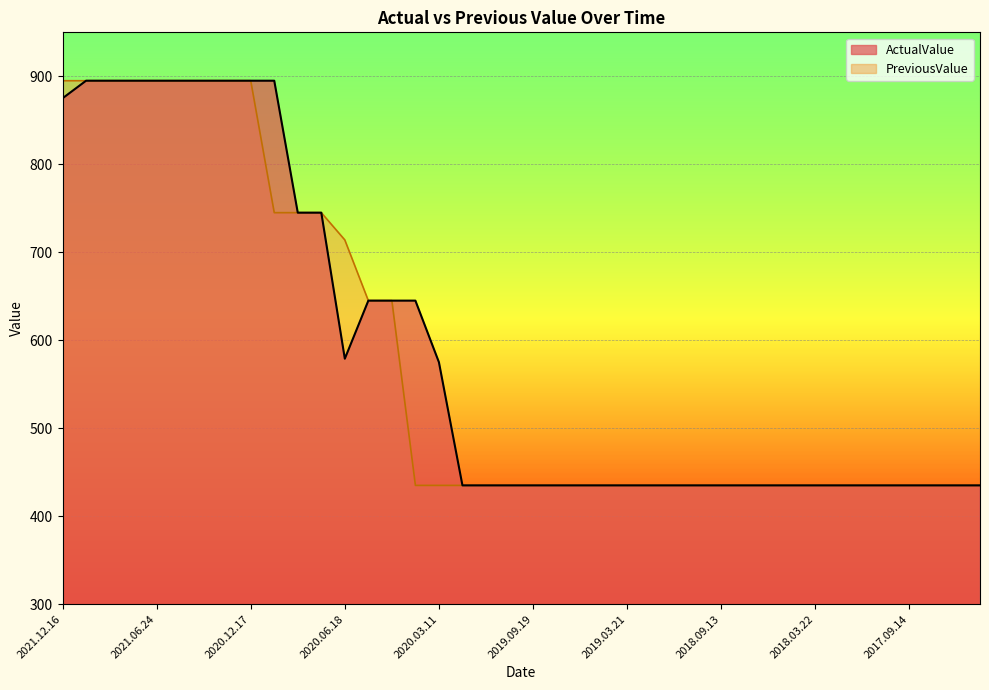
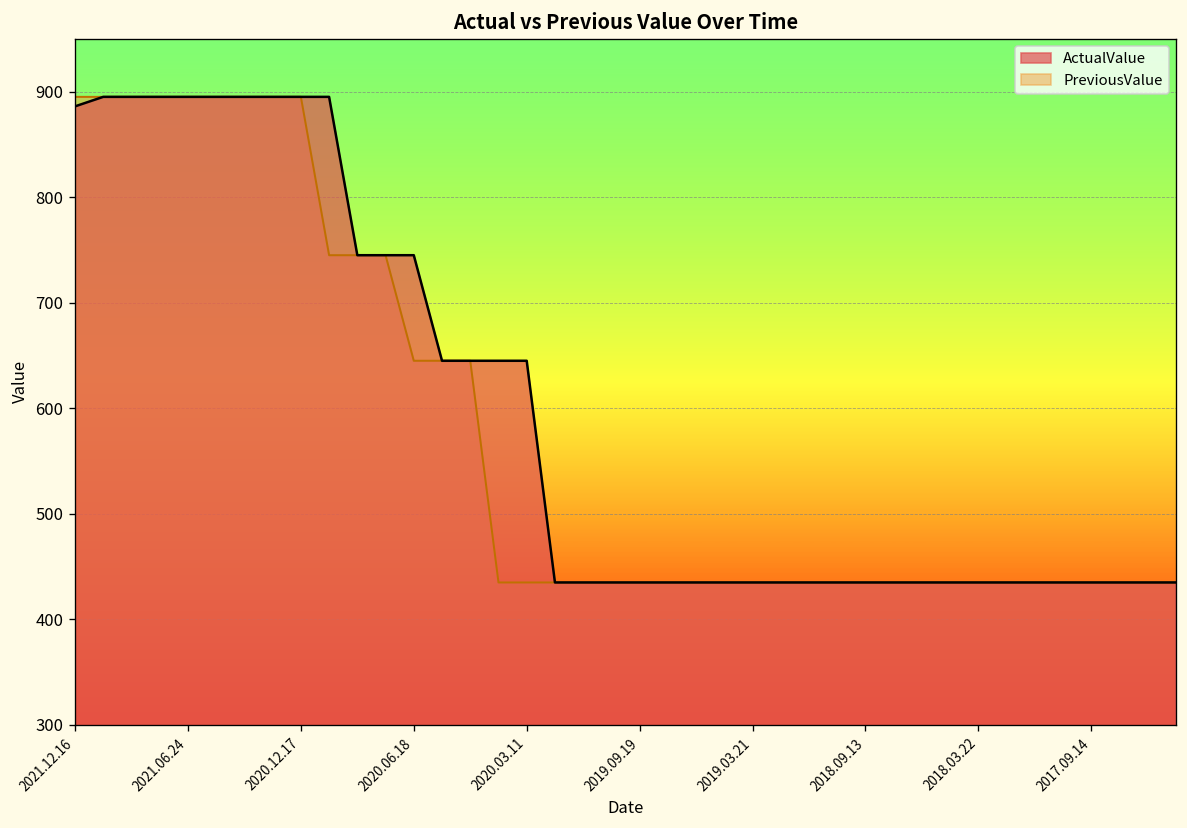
ActualValue, 2021.12.16: 880 -> 890
ActualValue, 2020.06.18: 580 -> 750
PreviousValue, 2020.06.18: 710 -> 650
ActualValue, 2020.03.11: 580 -> 650
